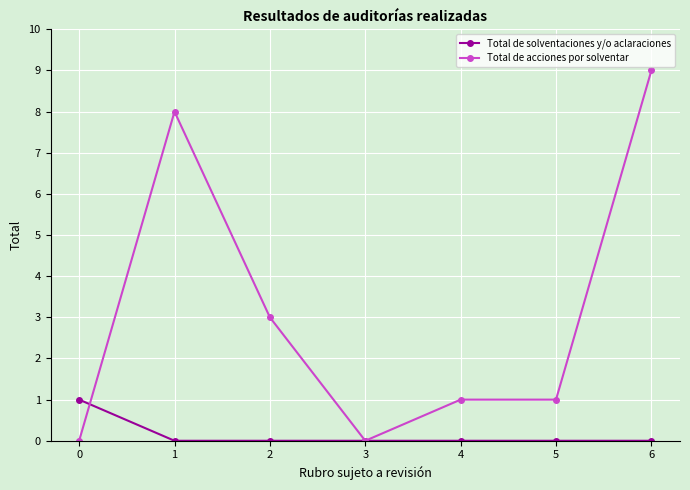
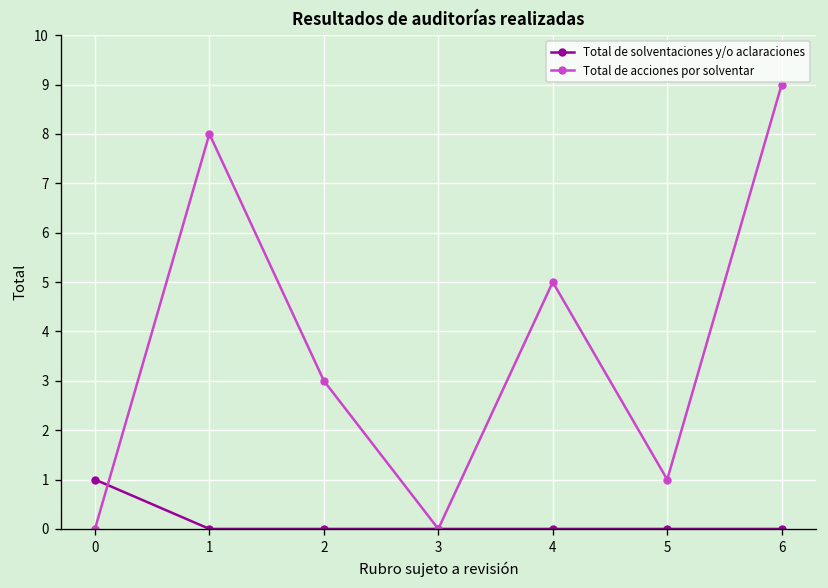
Total de acciones por solventar, 4: 1 -> 5
